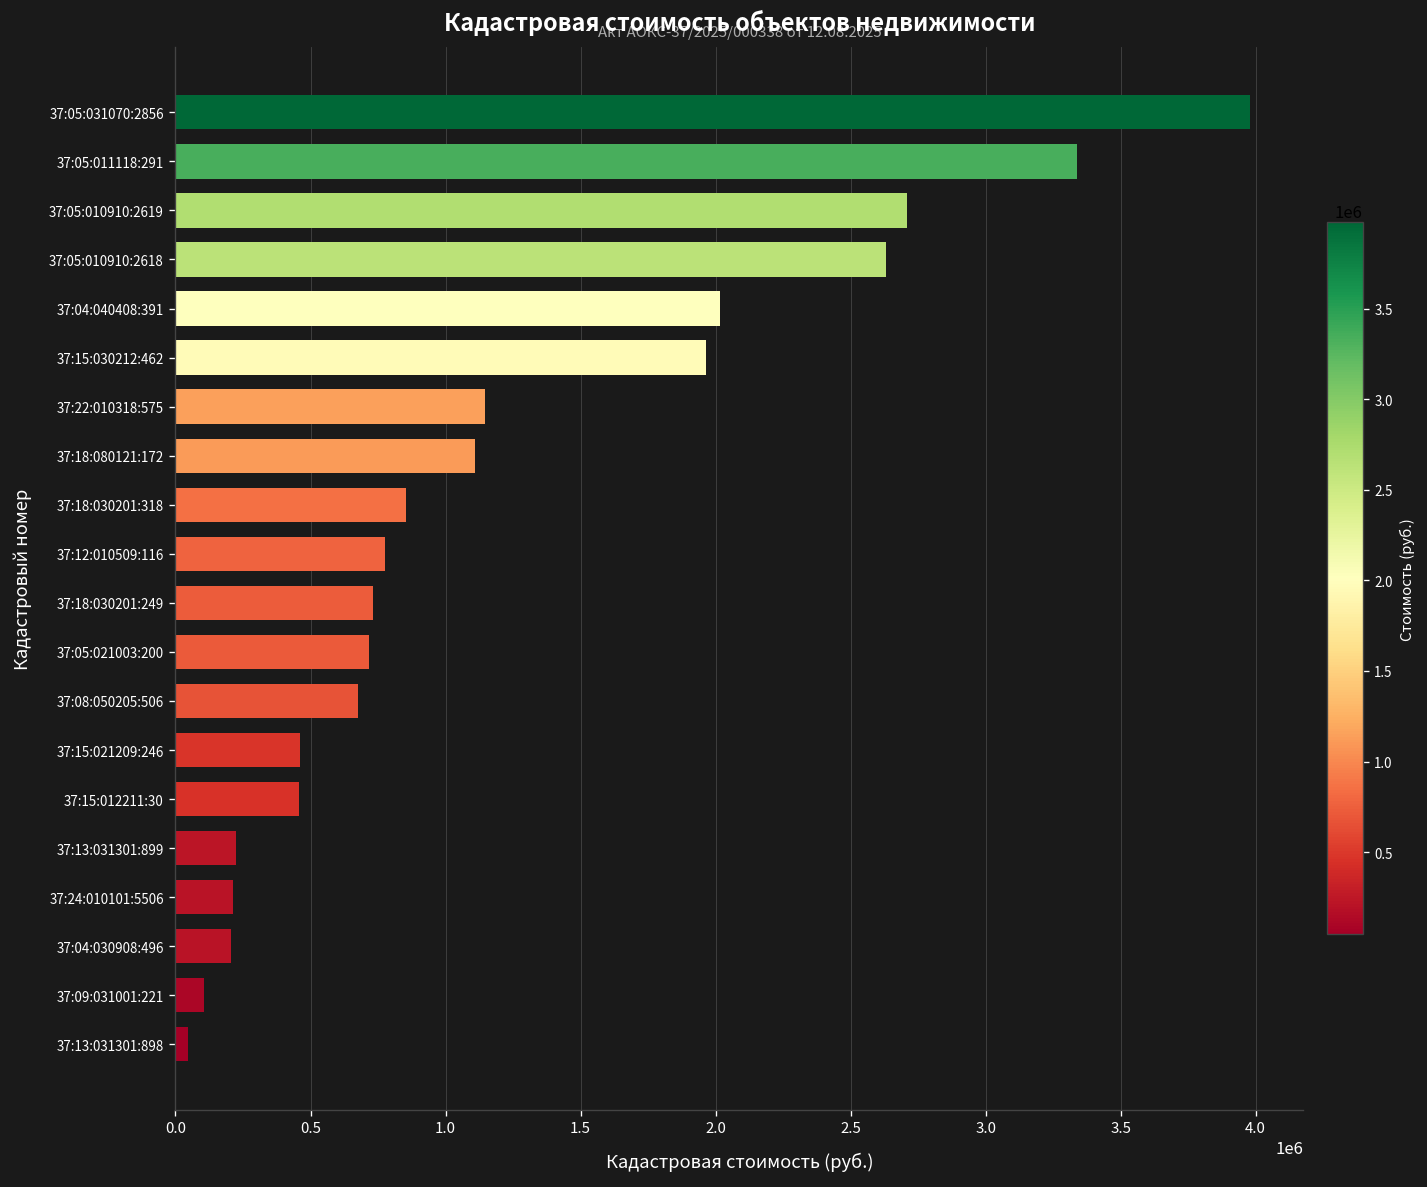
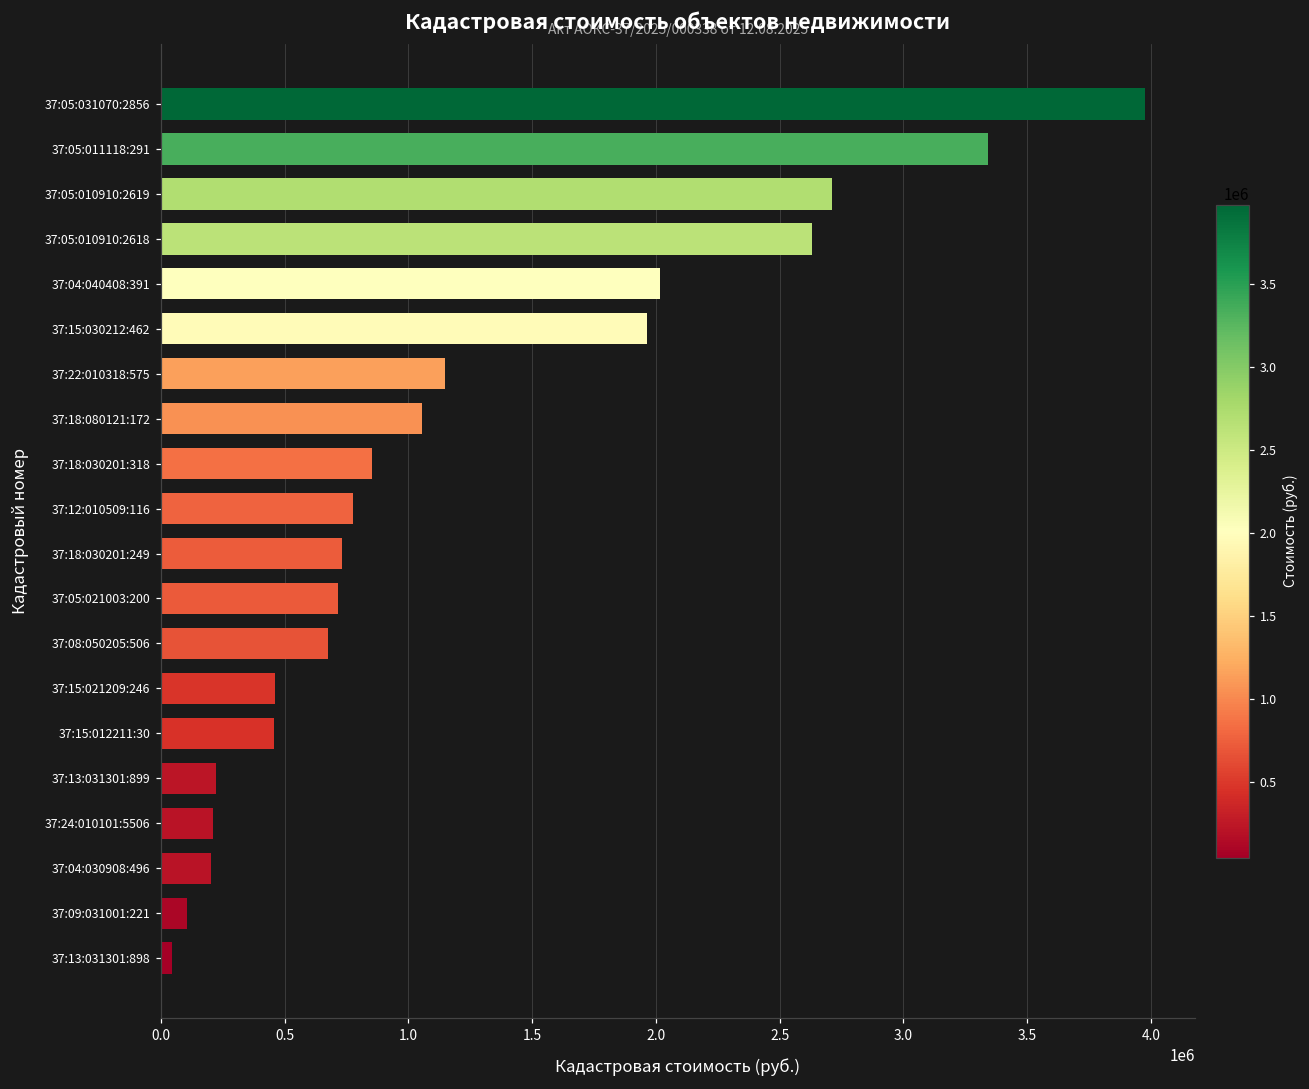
37:18:080121:172: 1110000 -> 1050000
